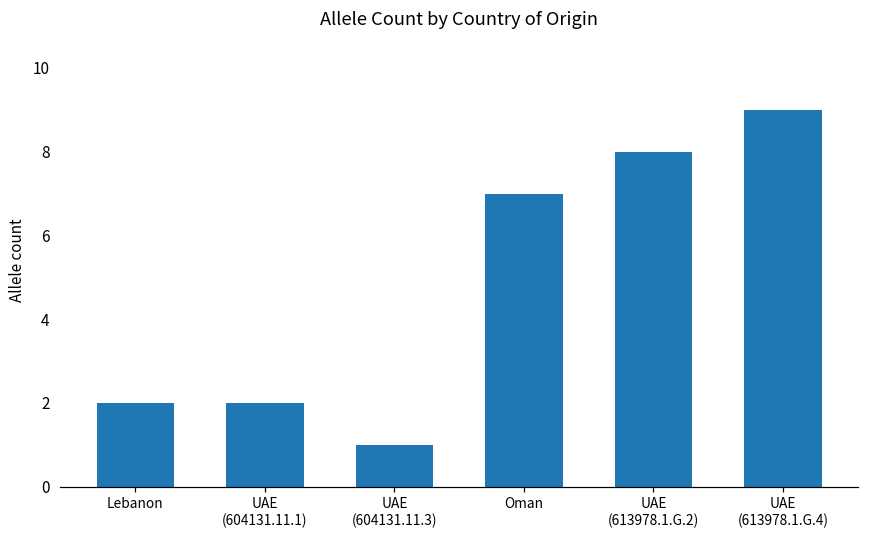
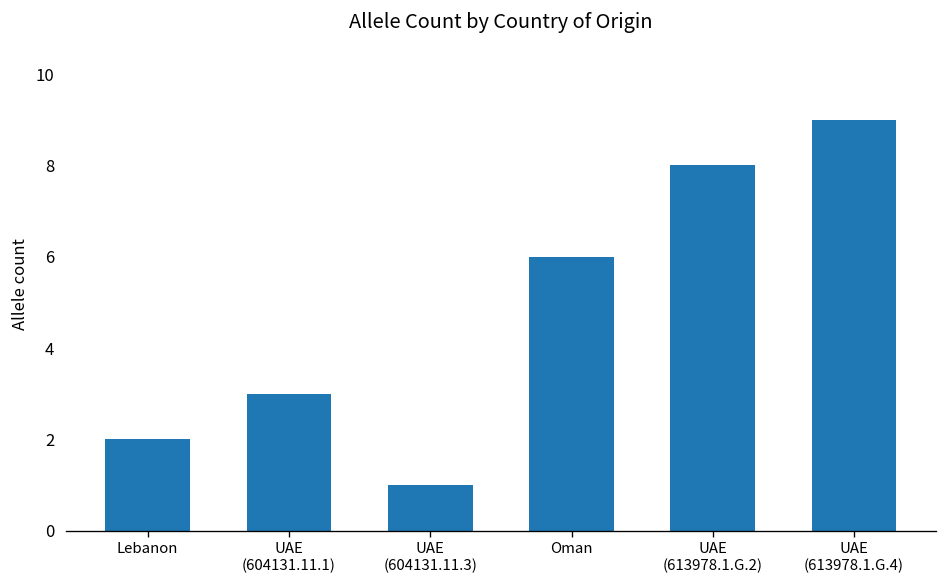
UAE (604131.11.1): 2 -> 3
Oman: 7 -> 6
